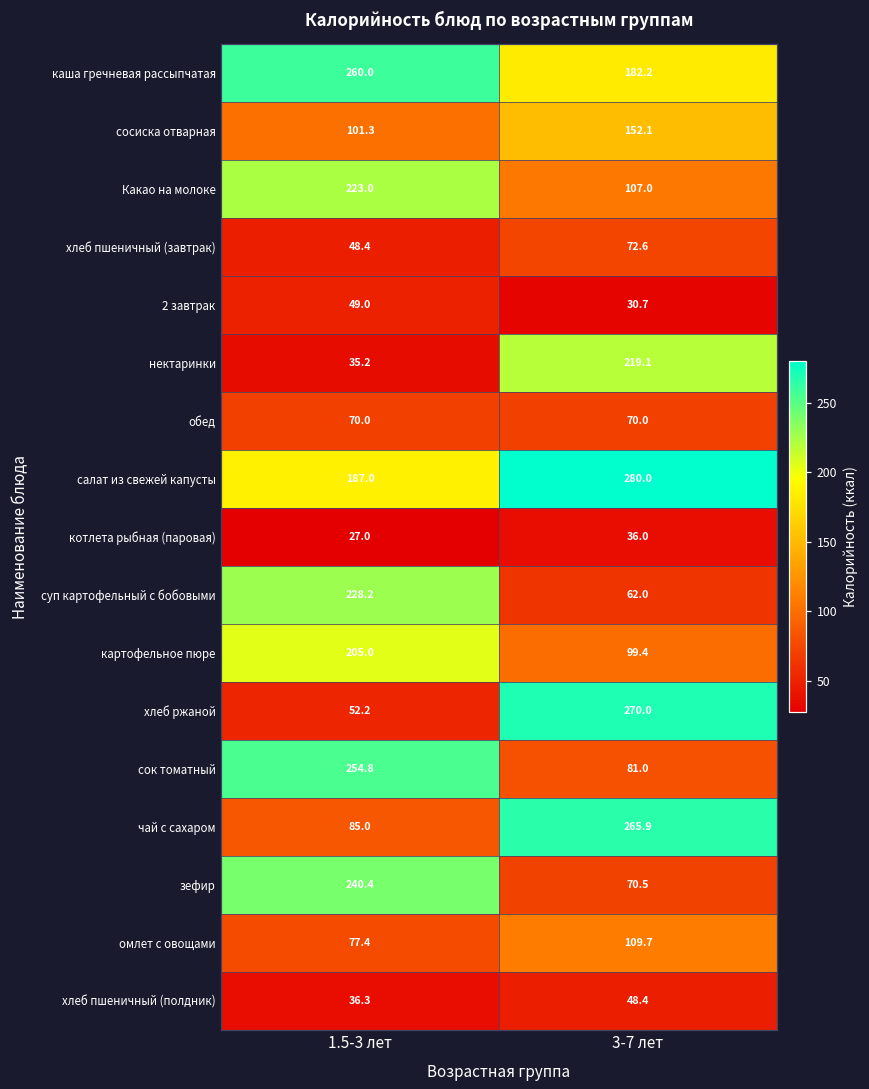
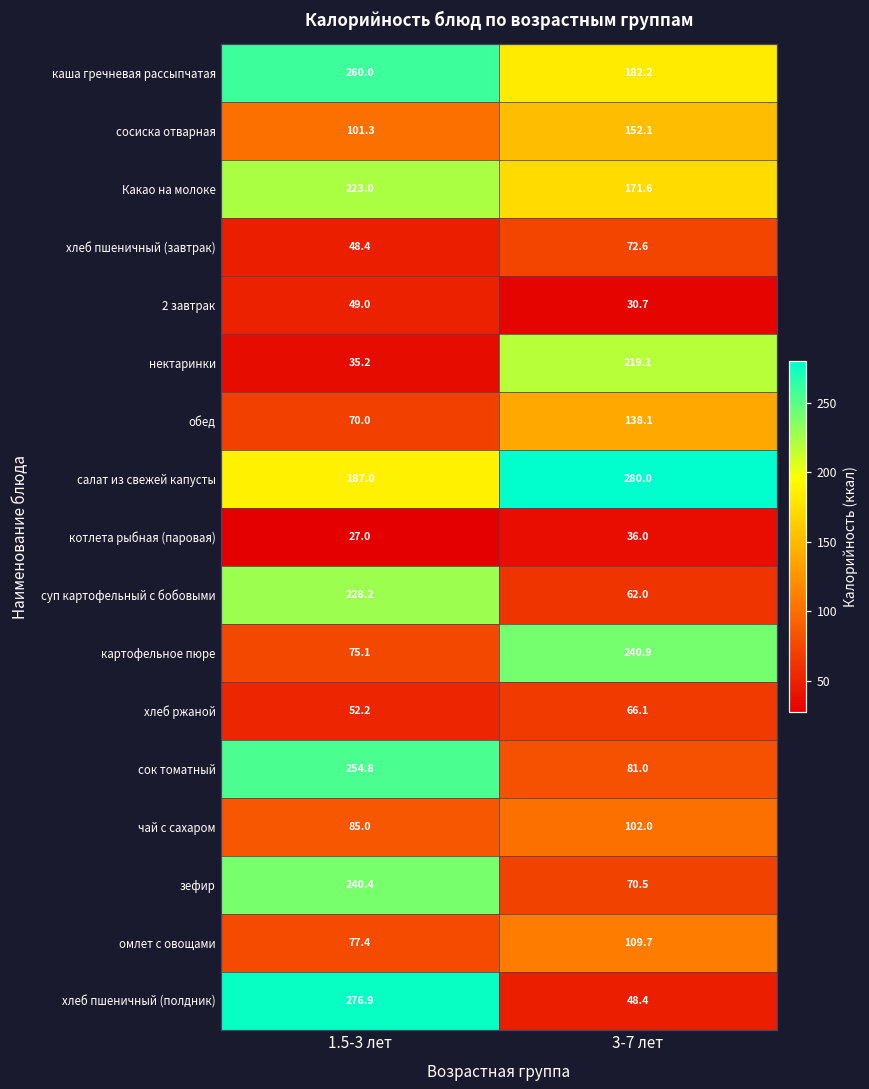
Какао на молоке, 3-7 лет: 107.0 -> 171.6
обед, 3-7 лет: 70.0 -> 138.1
картофельное пюре, 1.5-3 лет: 205.0 -> 75.1
картофельное пюре, 3-7 лет: 99.4 -> 240.9
хлеб ржаной, 3-7 лет: 270.0 -> 66.1
чай с сахаром, 3-7 лет: 265.9 -> 102.0
хлеб пшеничный (полдник), 1.5-3 лет: 36.3 -> 276.9
